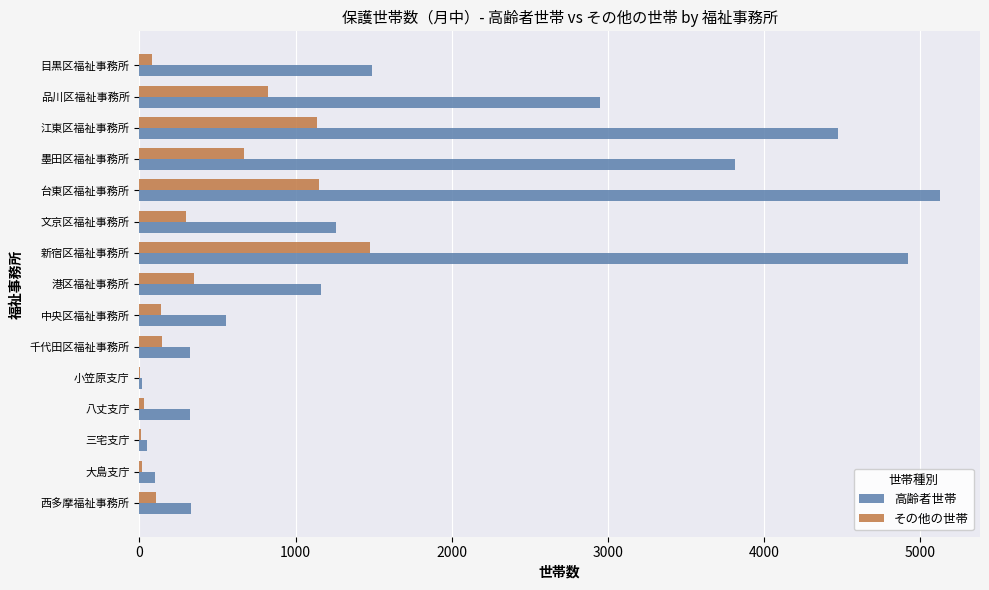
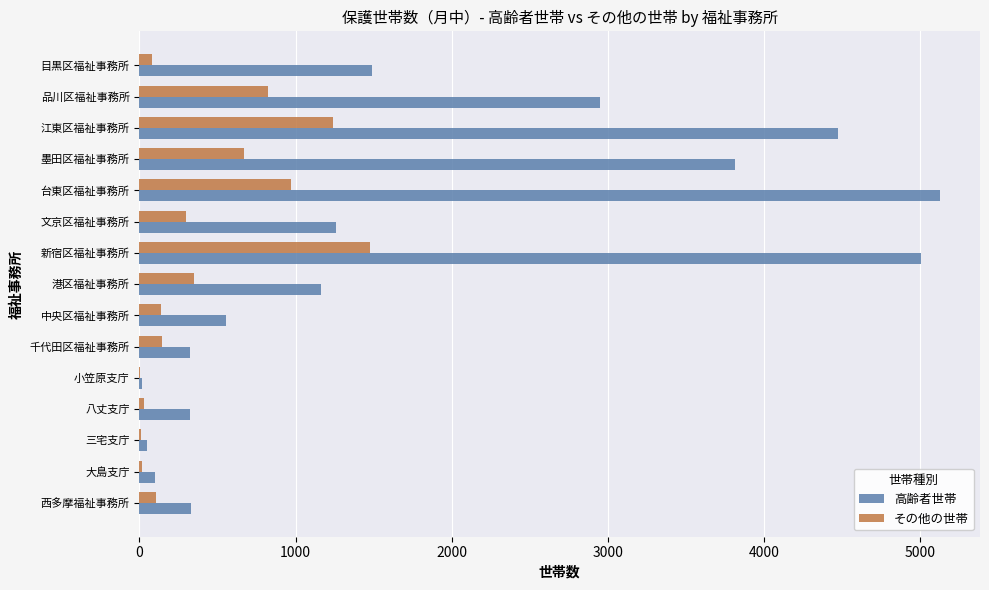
その他の世帯, 江東区福祉事務所: 1140 -> 1240
その他の世帯, 台東区福祉事務所: 1150 -> 970
高齢者世帯, 新宿区福祉事務所: 4920 -> 5010
